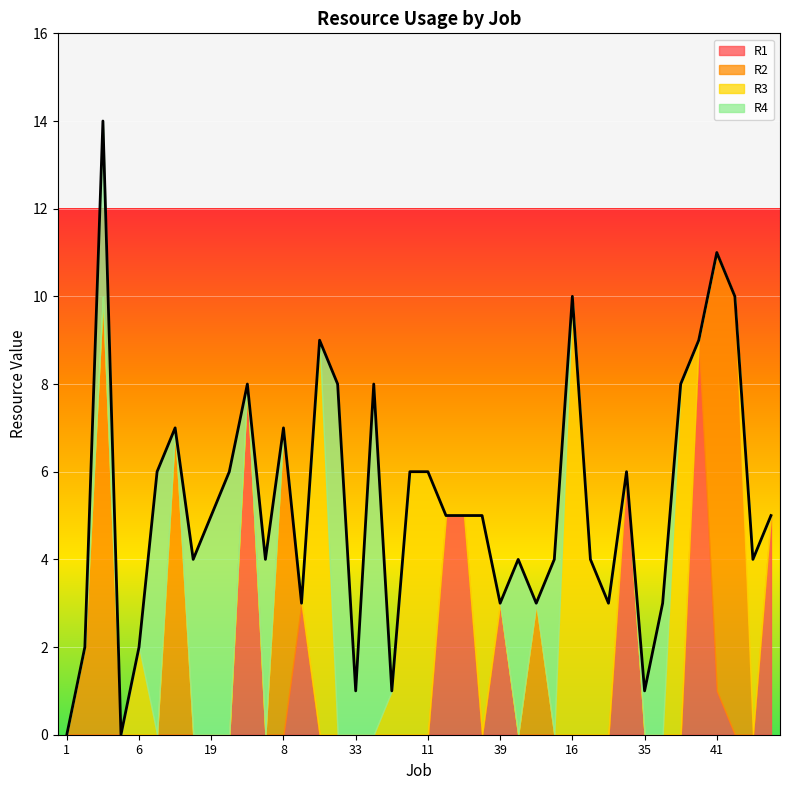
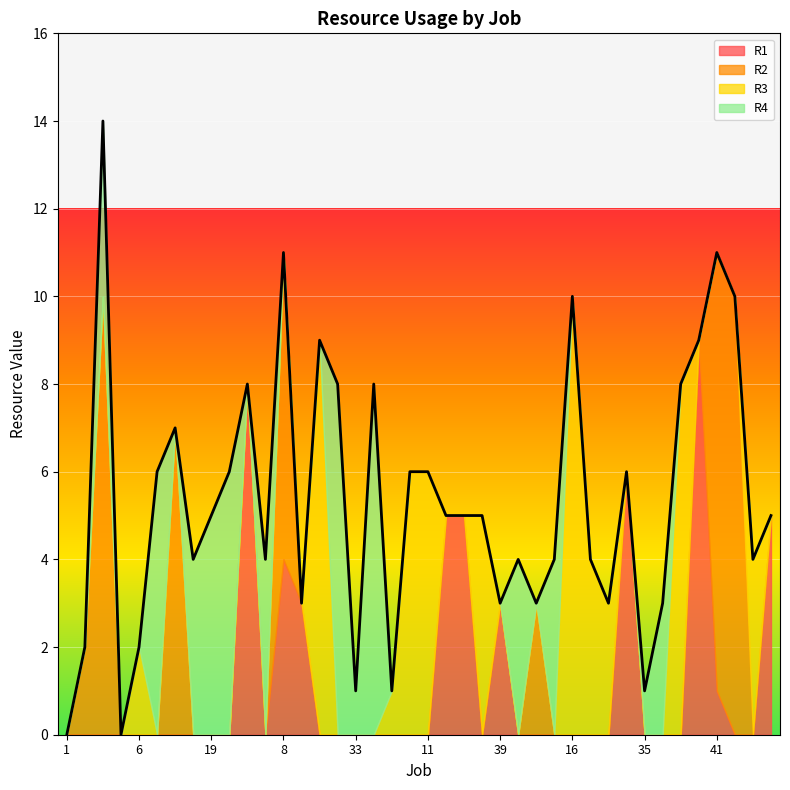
R1, 8: 0 -> 4
